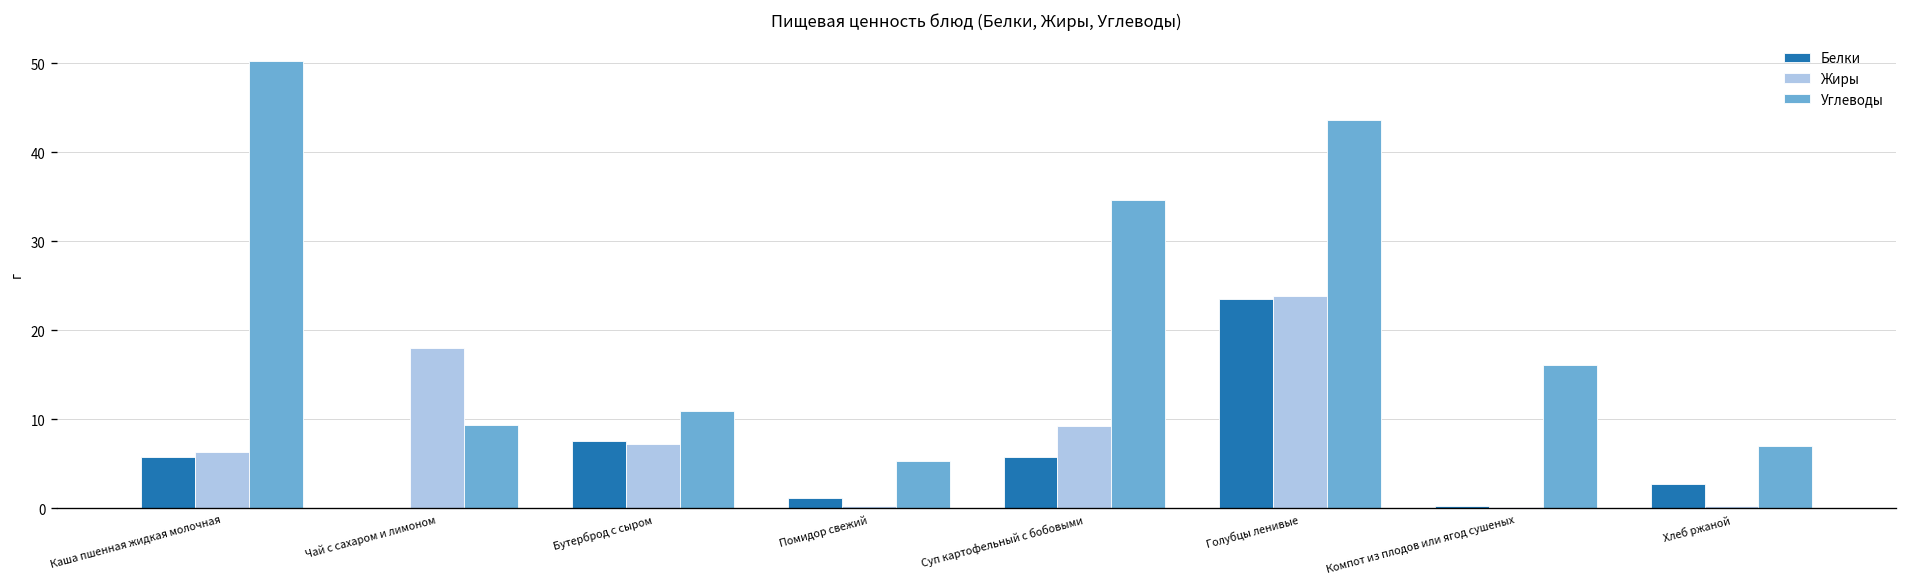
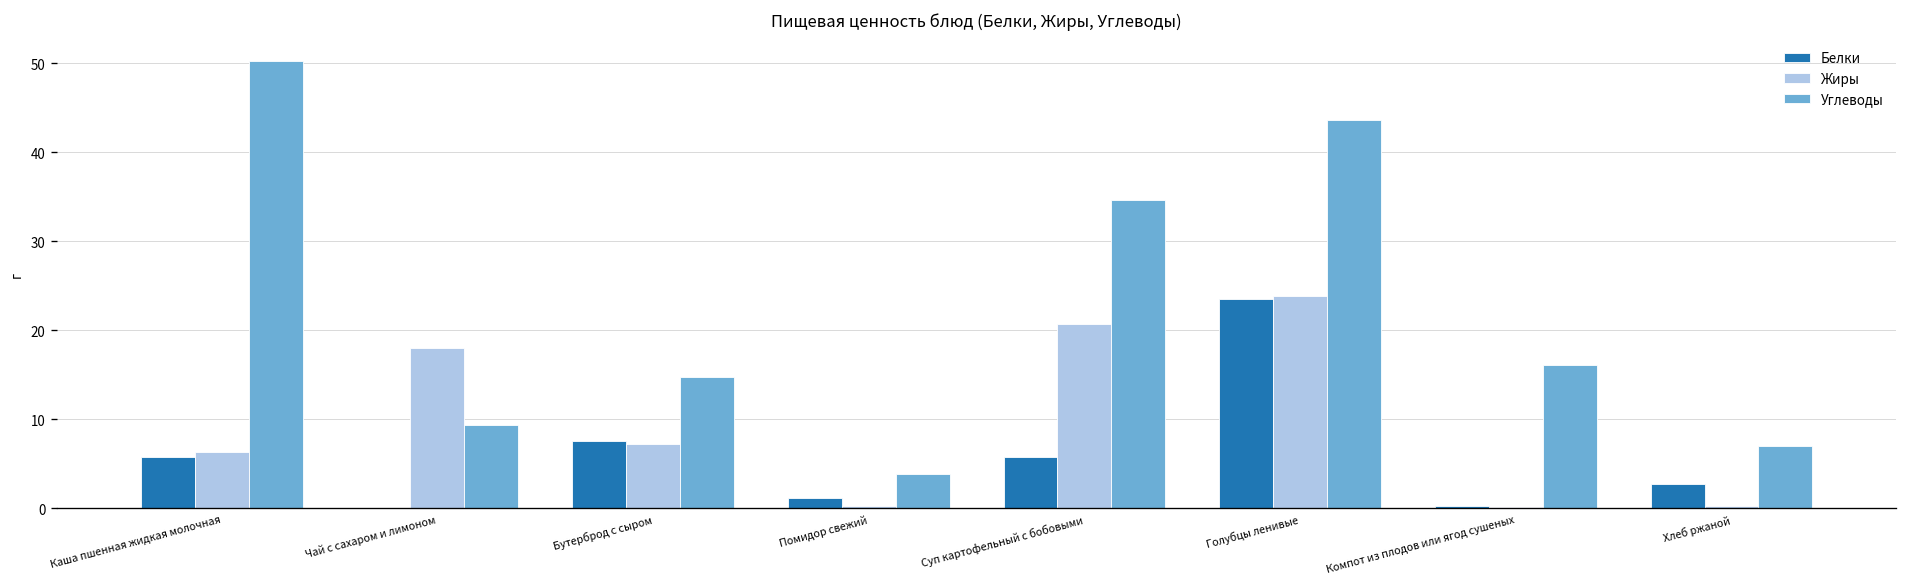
Углеводы, Бутерброд с сыром: 11 -> 15
Углеводы, Помидор свежий: 5 -> 4
Жиры, Суп картофельный с бобовыми: 9 -> 21
